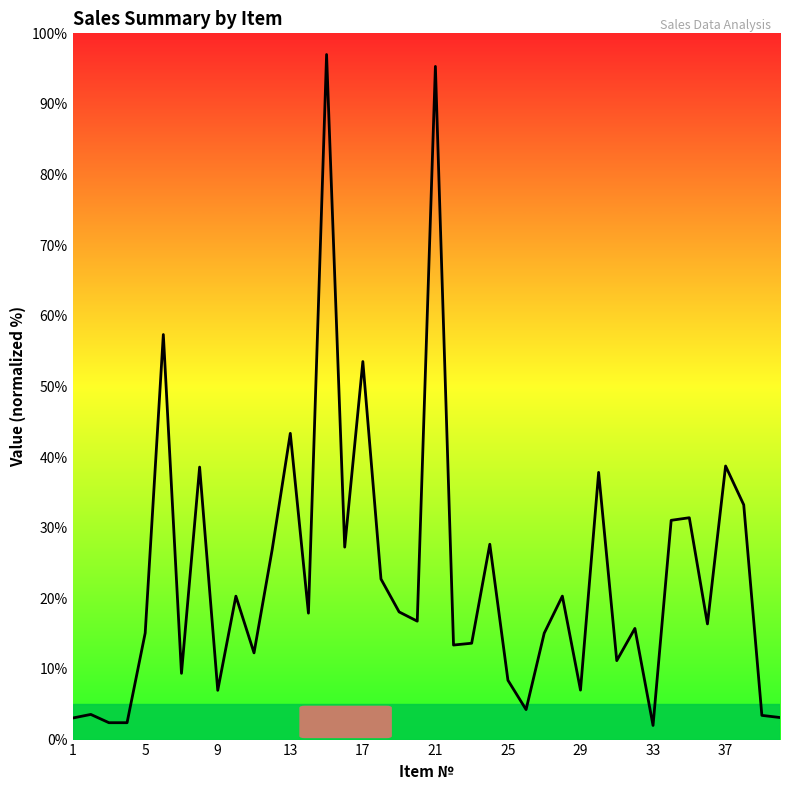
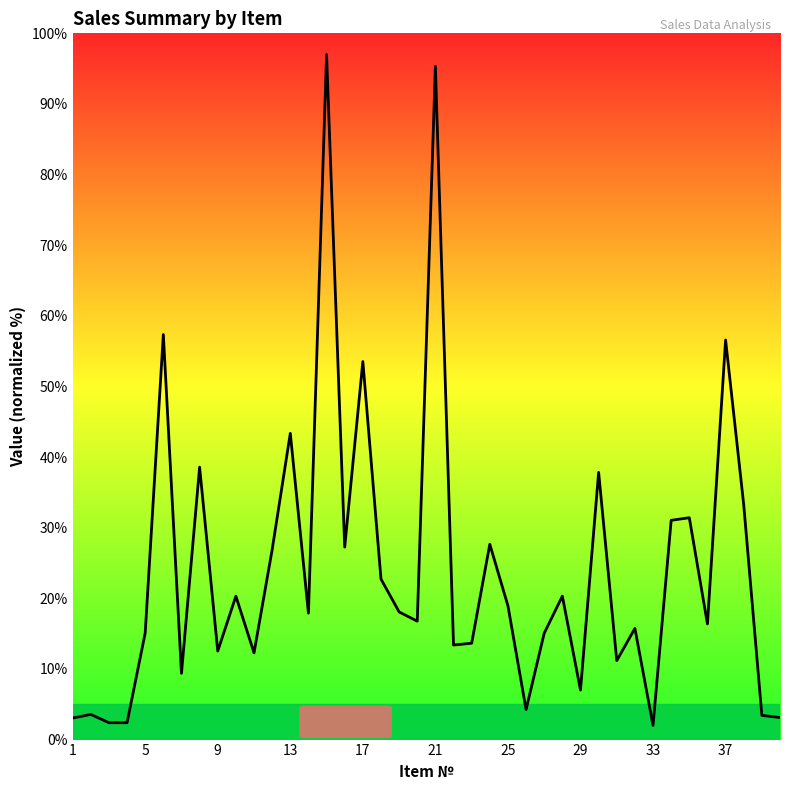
9: 7% -> 13%
25: 8% -> 19%
37: 39% -> 57%
